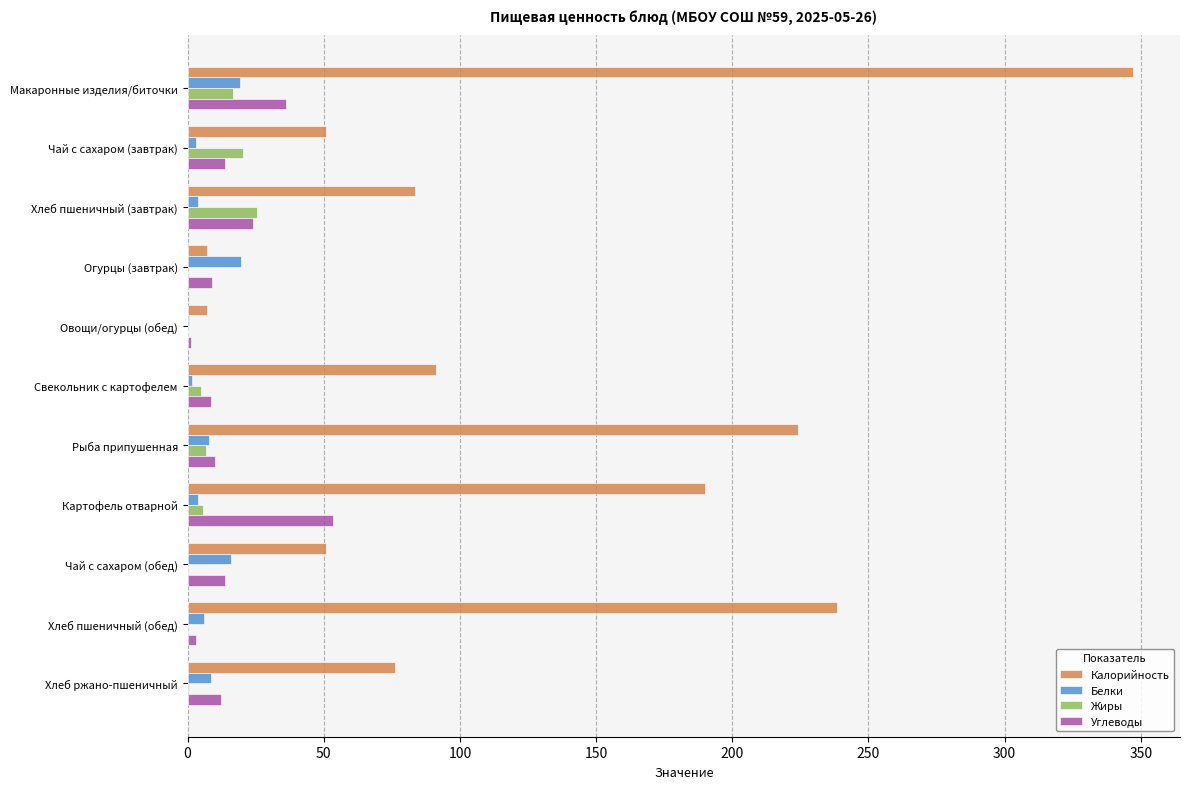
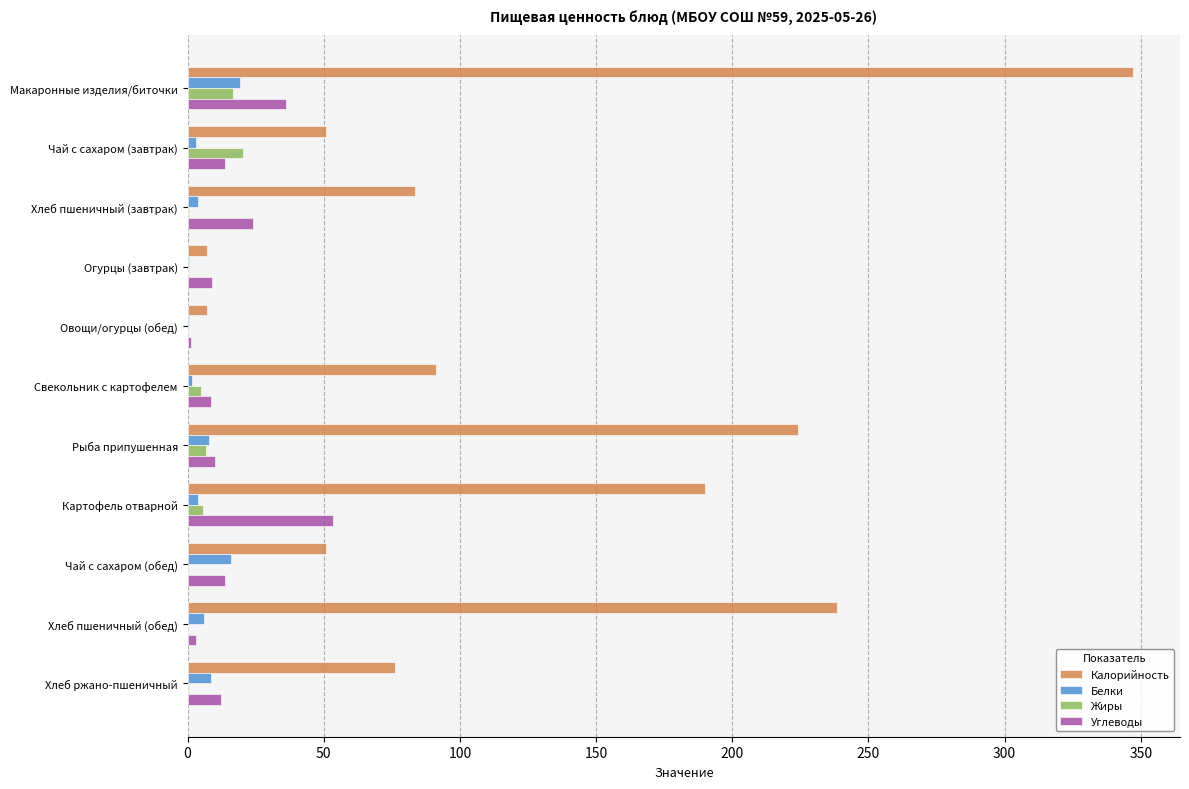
Жиры, Хлеб пшеничный (завтрак): 26 -> 0
Белки, Огурцы (завтрак): 20 -> 0
